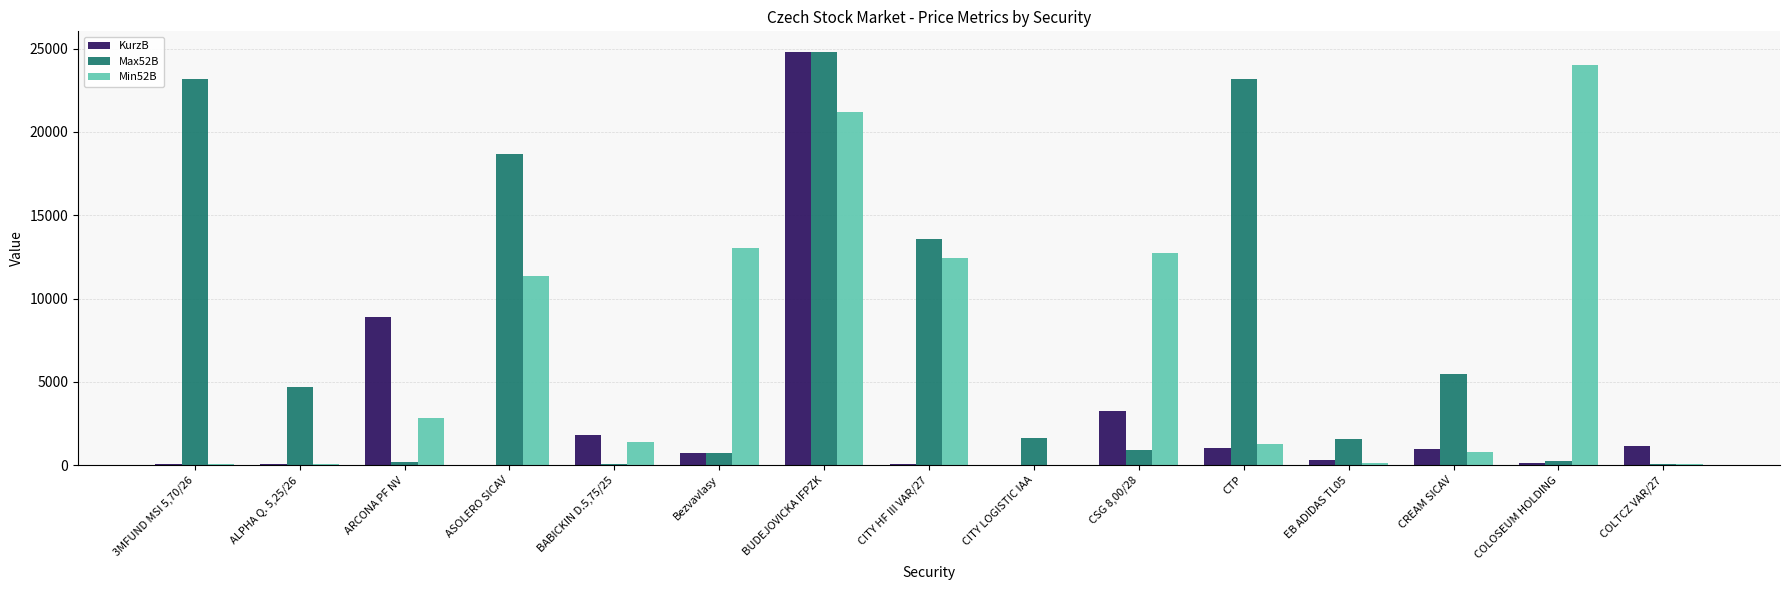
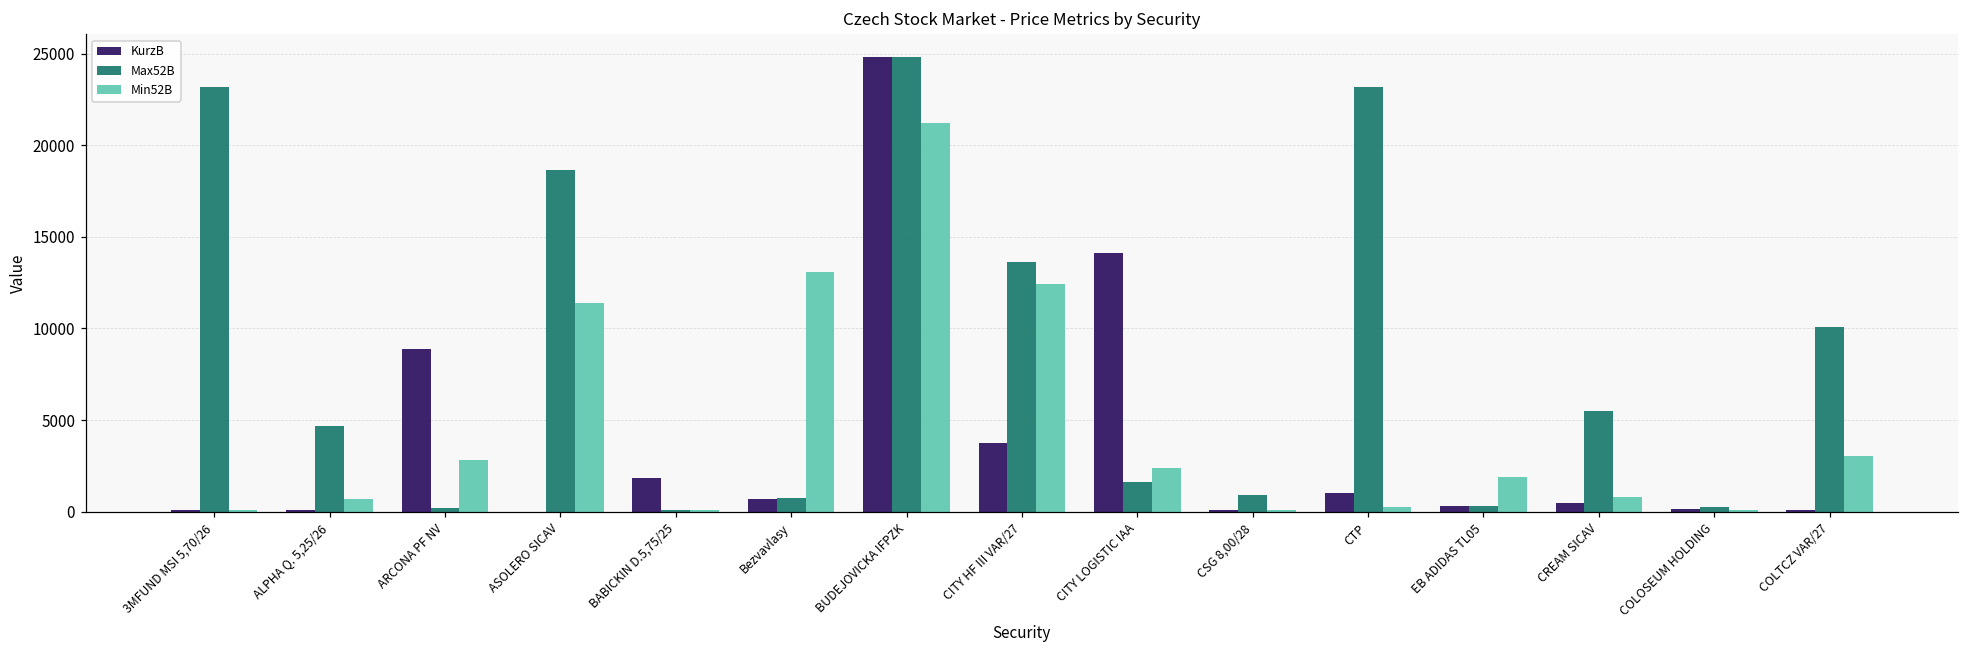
Min52B, ALPHA Q. 5,25/26: 100 -> 700
Min52B, BABICKIN D.5,75/25: 1400 -> 100
KurzB, CITY HF III VAR/27: 100 -> 3800
KurzB, CITY LOGISTIC IAA: 0 -> 14100
Min52B, CITY LOGISTIC IAA: 0 -> 2400
KurzB, CSG 8,00/28: 3300 -> 100
Min52B, CSG 8,00/28: 12700 -> 100
Min52B, CTP: 1300 -> 300
Max52B, EB ADIDAS TL05: 1600 -> 300
Min52B, EB ADIDAS TL05: 100 -> 1900
KurzB, CREAM SICAV: 1000 -> 500
Min52B, COLOSEUM HOLDING: 24000 -> 100
KurzB, COLTCZ VAR/27: 1200 -> 100
Max52B, COLTCZ VAR/27: 100 -> 10100
Min52B, COLTCZ VAR/27: 100 -> 3000
